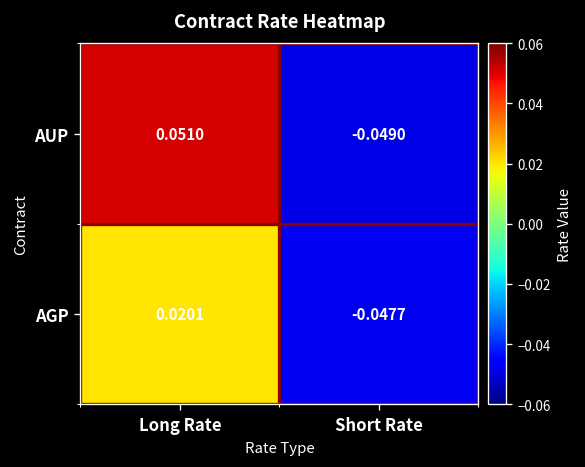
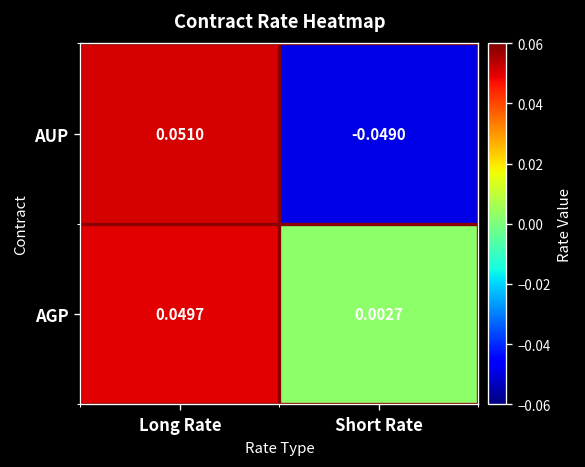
AGP, Long Rate: 0.0201 -> 0.0497
AGP, Short Rate: -0.0477 -> 0.0027
